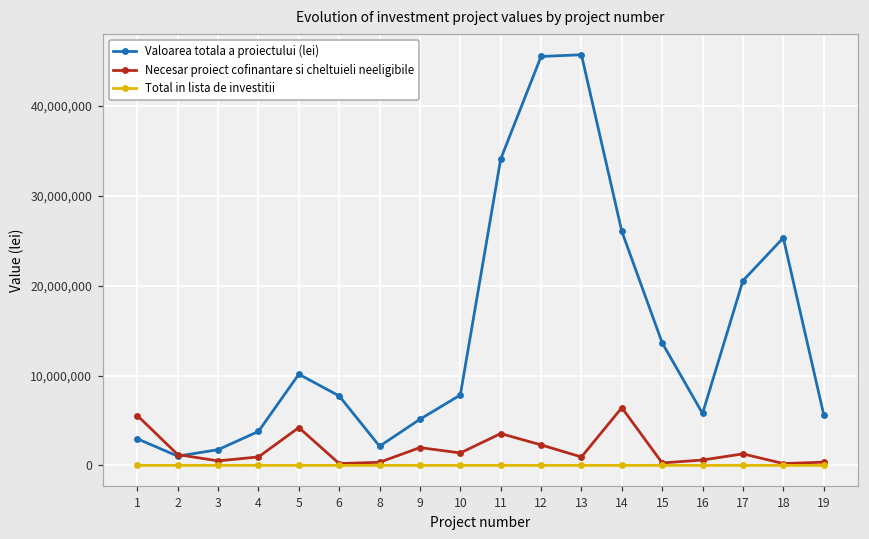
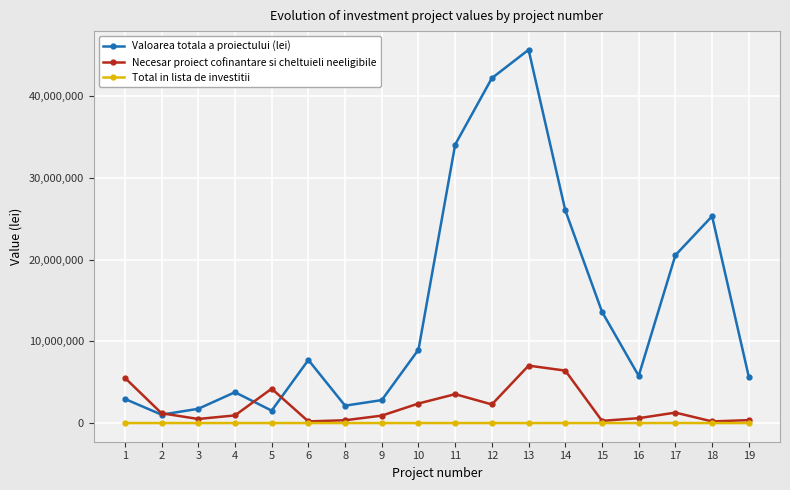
Valoarea totala a proiectului (lei), 5: 10,000,000 -> 2,000,000
Valoarea totala a proiectului (lei), 9: 5,000,000 -> 3,000,000
Necesar proiect cofinantare si cheltuieli neeligibile, 9: 2,000,000 -> 1,000,000
Valoarea totala a proiectului (lei), 10: 8,000,000 -> 9,000,000
Necesar proiect cofinantare si cheltuieli neeligibile, 10: 1,000,000 -> 2,000,000
Valoarea totala a proiectului (lei), 12: 46,000,000 -> 42,000,000
Necesar proiect cofinantare si cheltuieli neeligibile, 13: 1,000,000 -> 7,000,000
